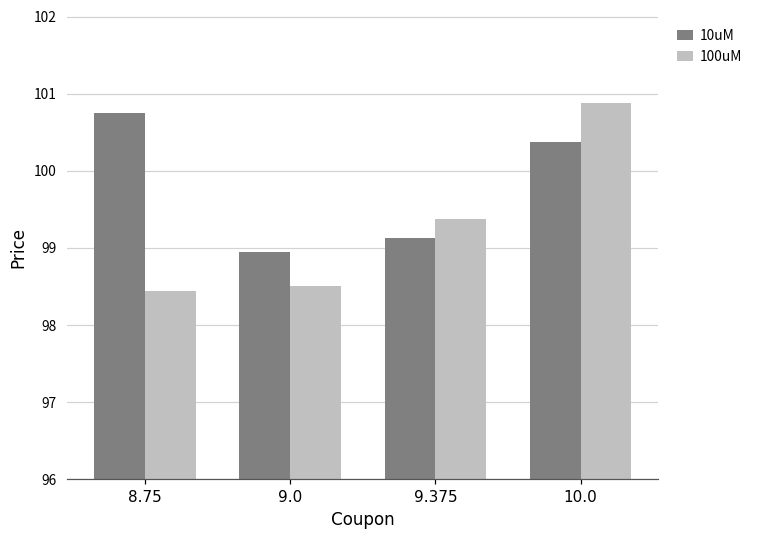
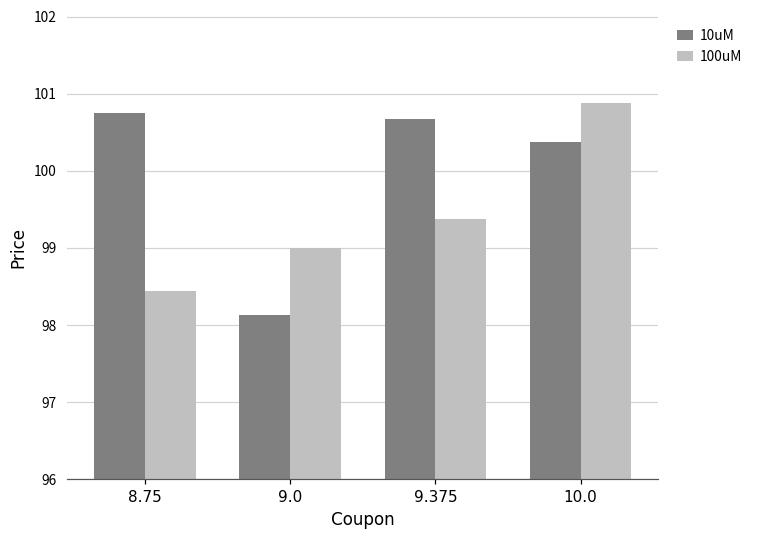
10uM, 9.0: 99.0 -> 98.1
100uM, 9.0: 98.5 -> 99.0
10uM, 9.375: 99.1 -> 100.7
